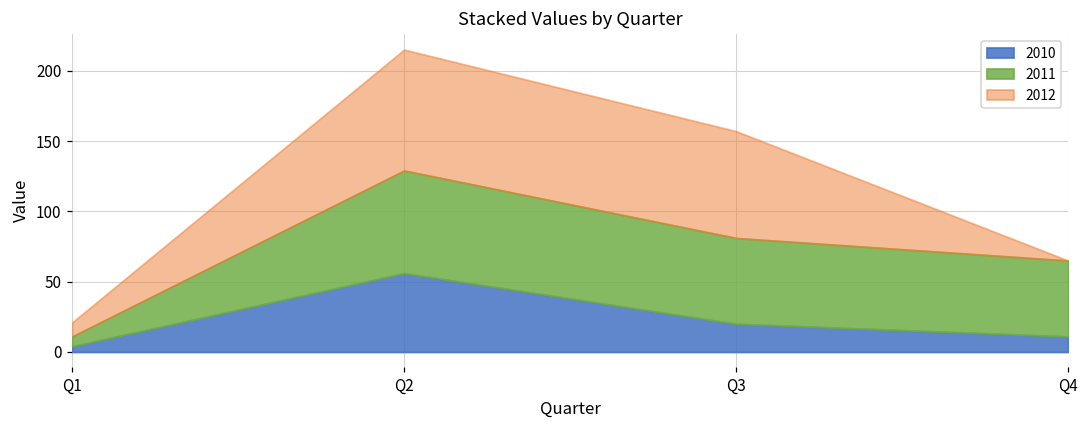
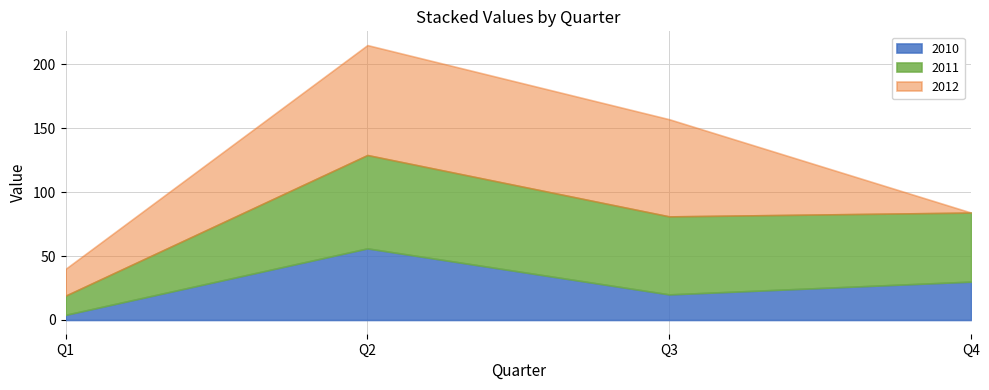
2011, Q1: 7 -> 15
2012, Q1: 10 -> 21
2010, Q4: 11 -> 30
